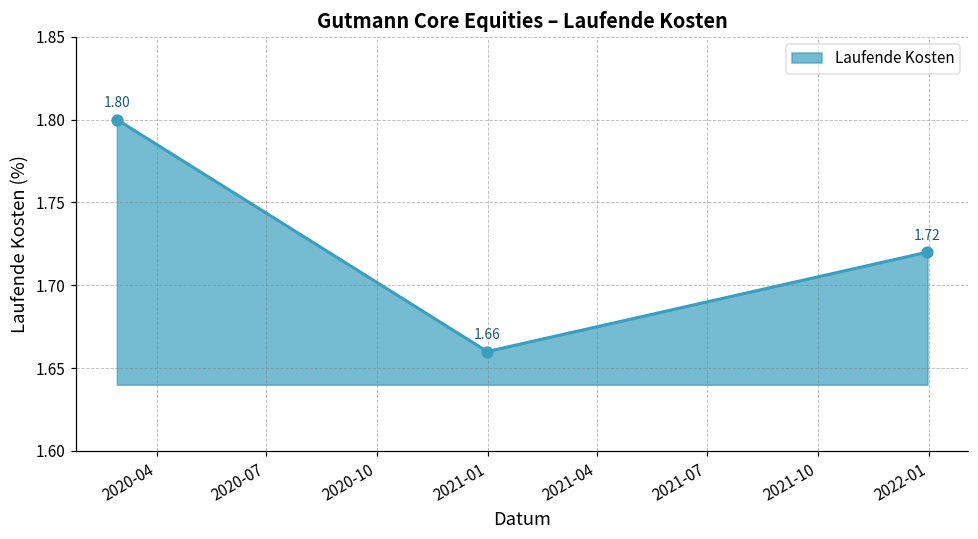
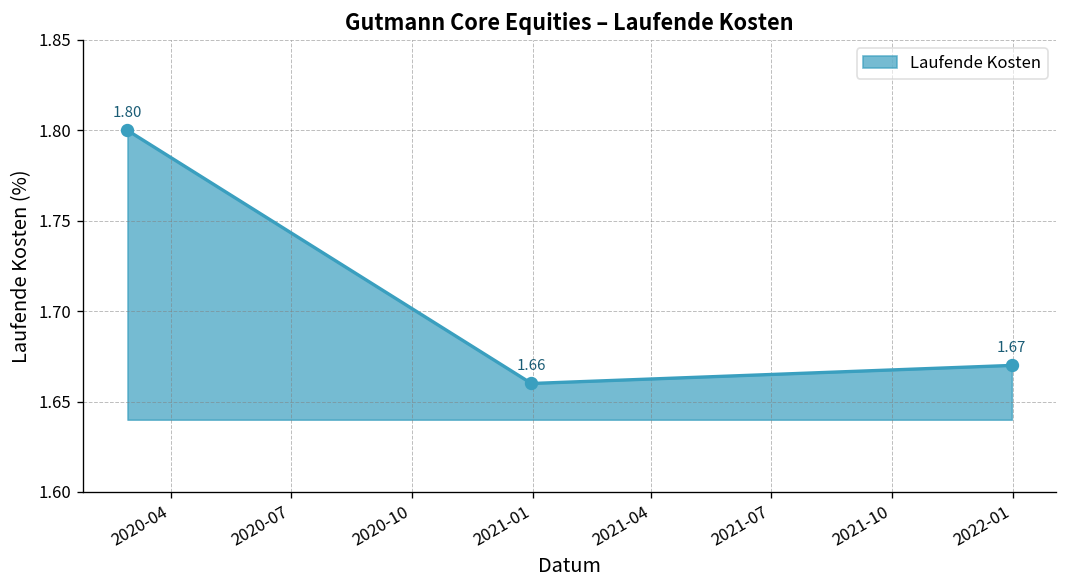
2022-01: 1.72 -> 1.67
